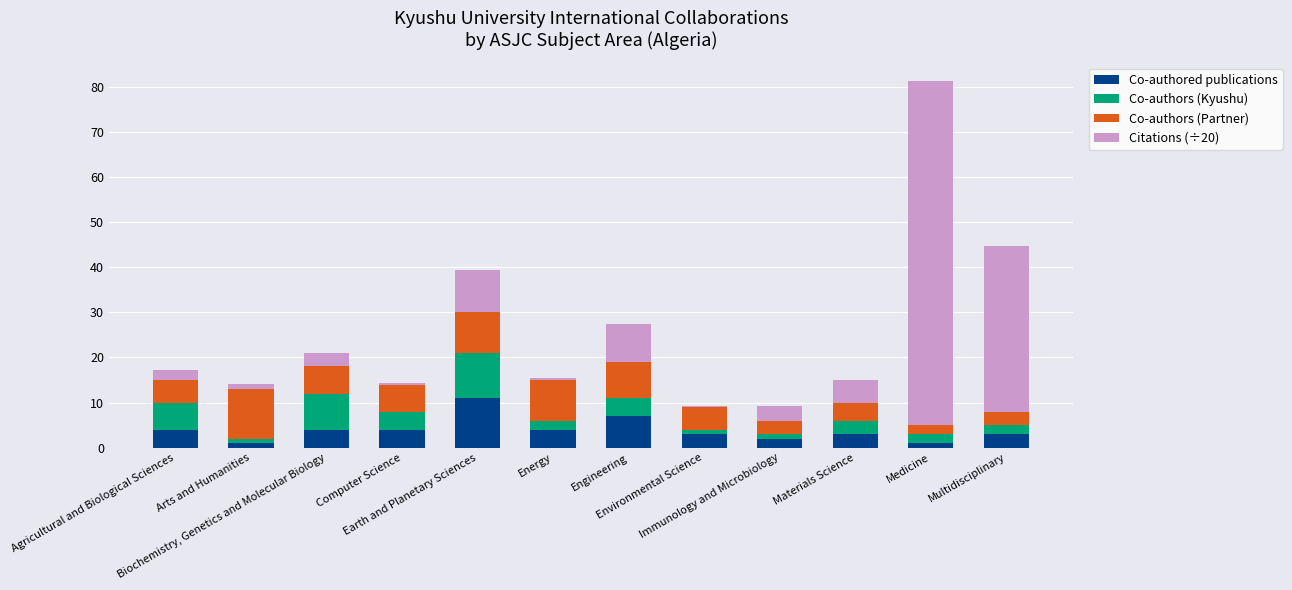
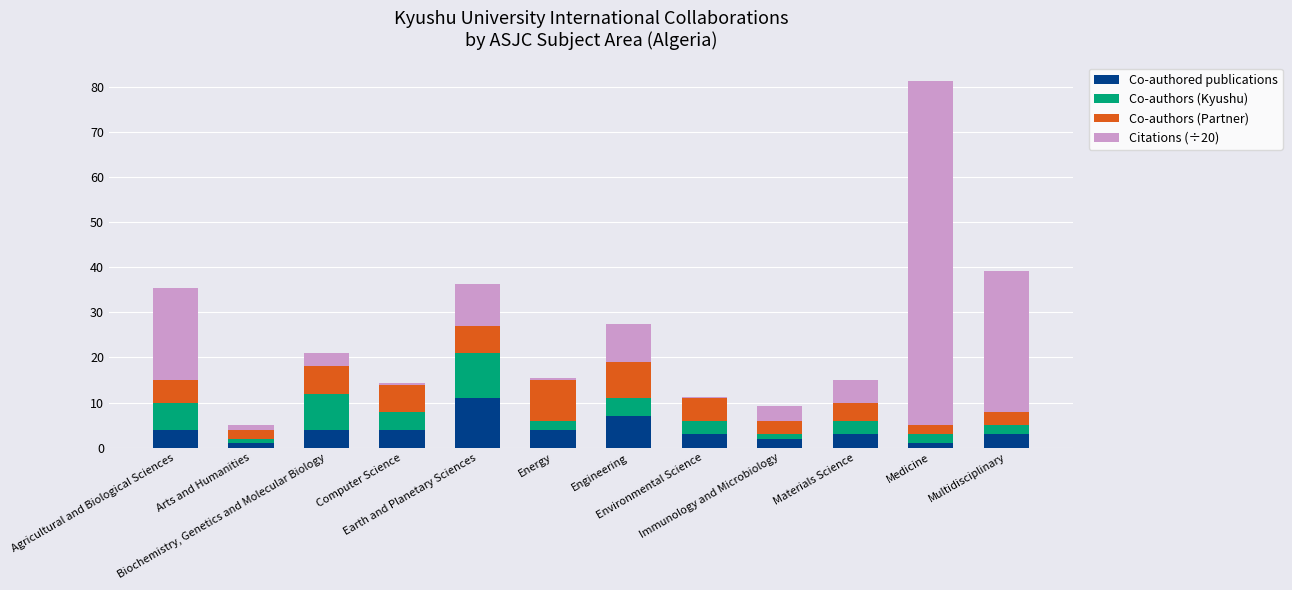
Citations (÷20), Agricultural and Biological Sciences: 2 -> 20
Co-authors (Partner), Arts and Humanities: 11 -> 2
Co-authors (Partner), Earth and Planetary Sciences: 9 -> 6
Co-authors (Kyushu), Environmental Science: 1 -> 3
Citations (÷20), Multidisciplinary: 37 -> 31
